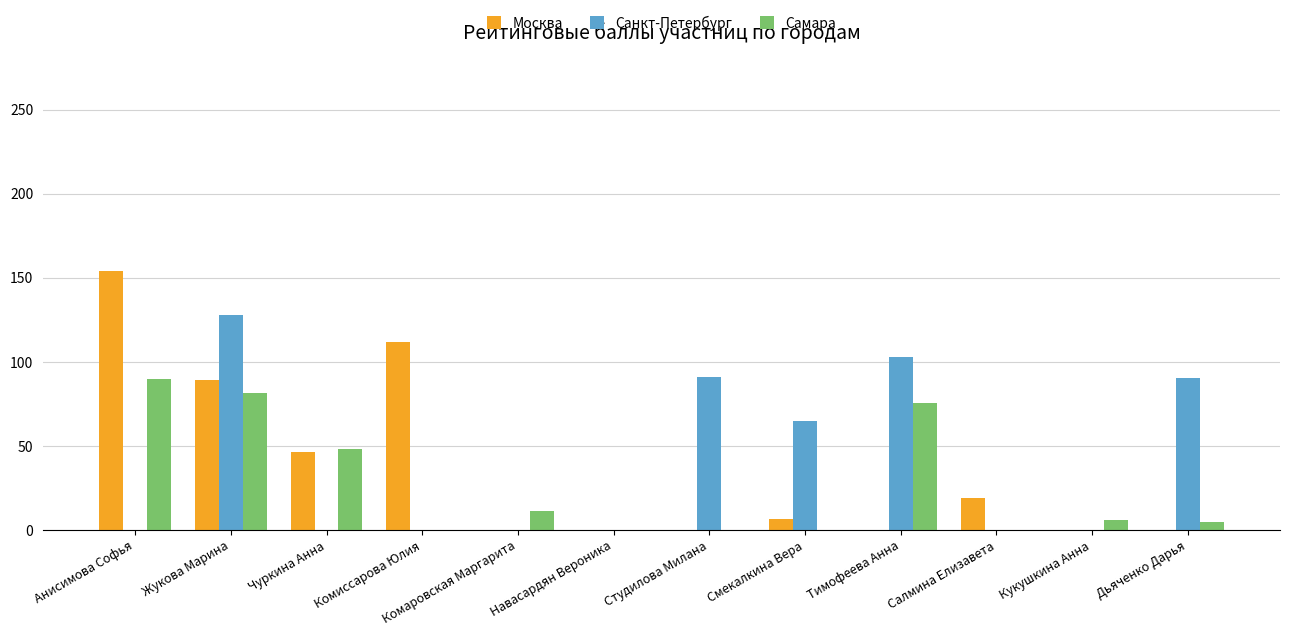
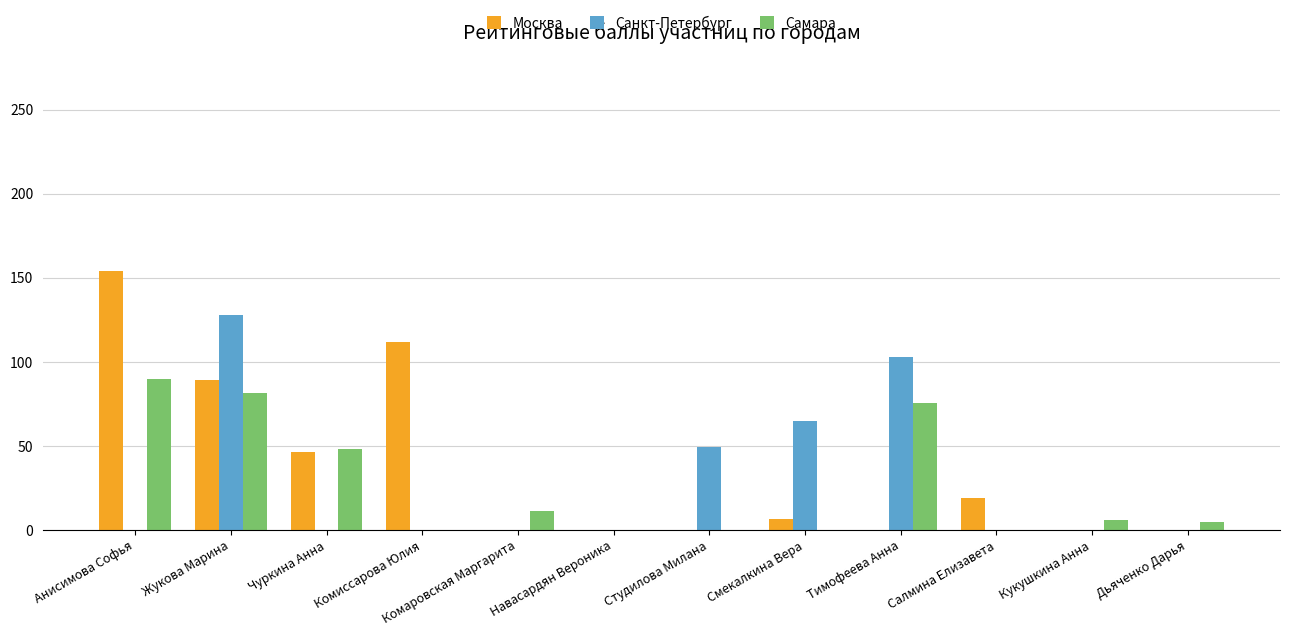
Санкт-Петербург, Студилова Милана: 91 -> 49
Санкт-Петербург, Дьяченко Дарья: 91 -> 0
